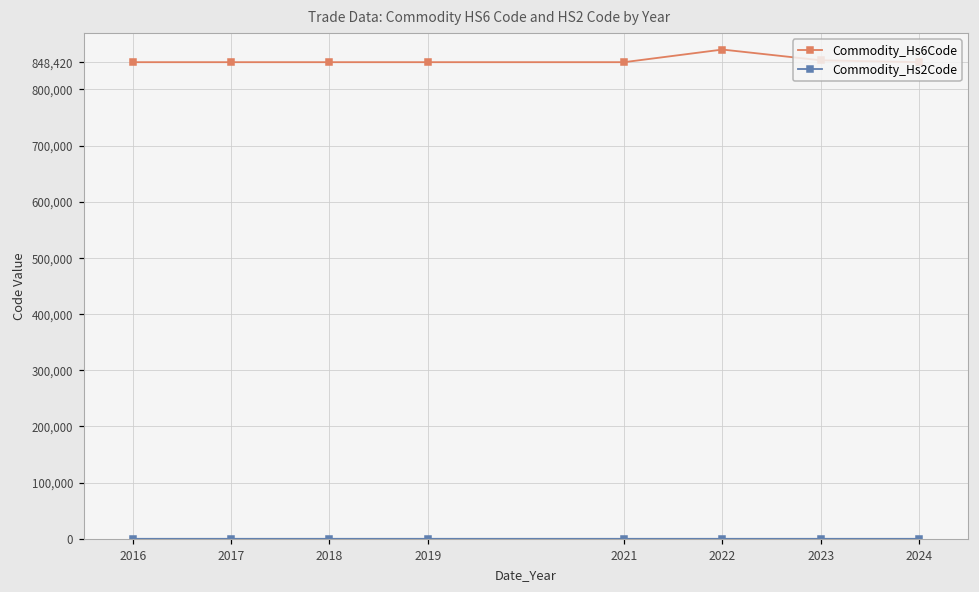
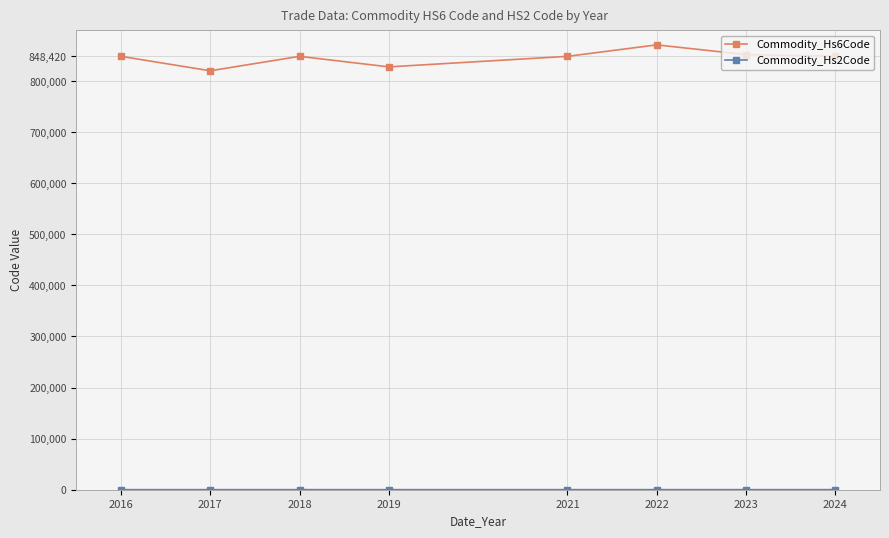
Commodity_Hs6Code, 2017: 850,000 -> 820,000
Commodity_Hs6Code, 2019: 850,000 -> 830,000
